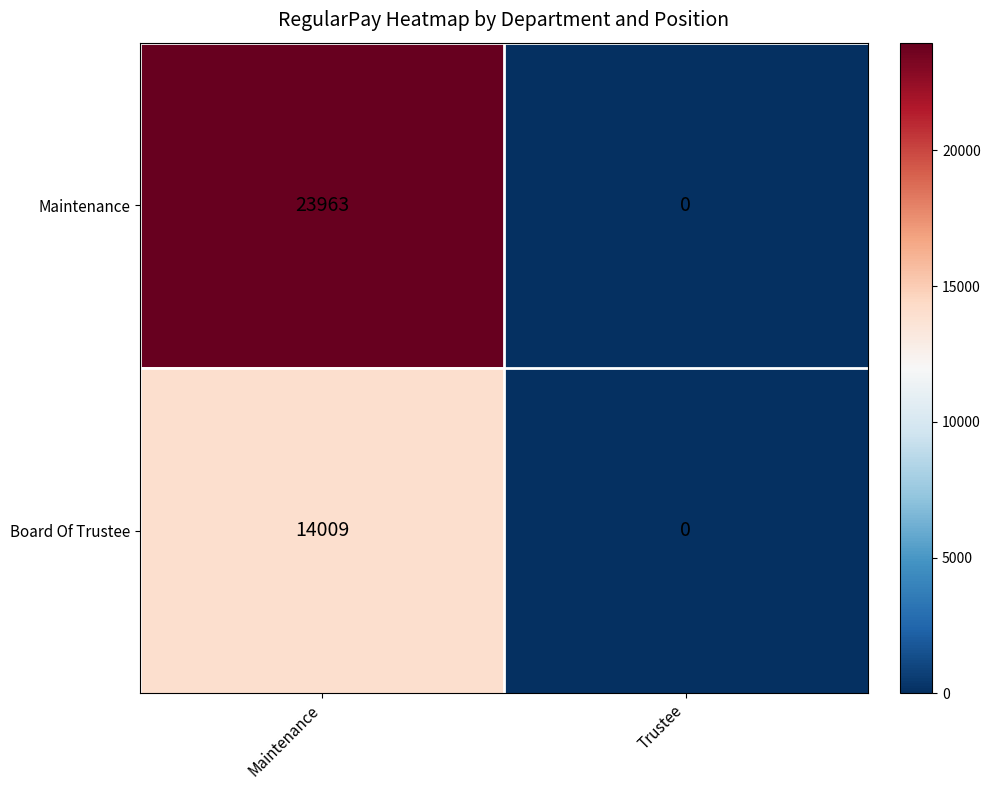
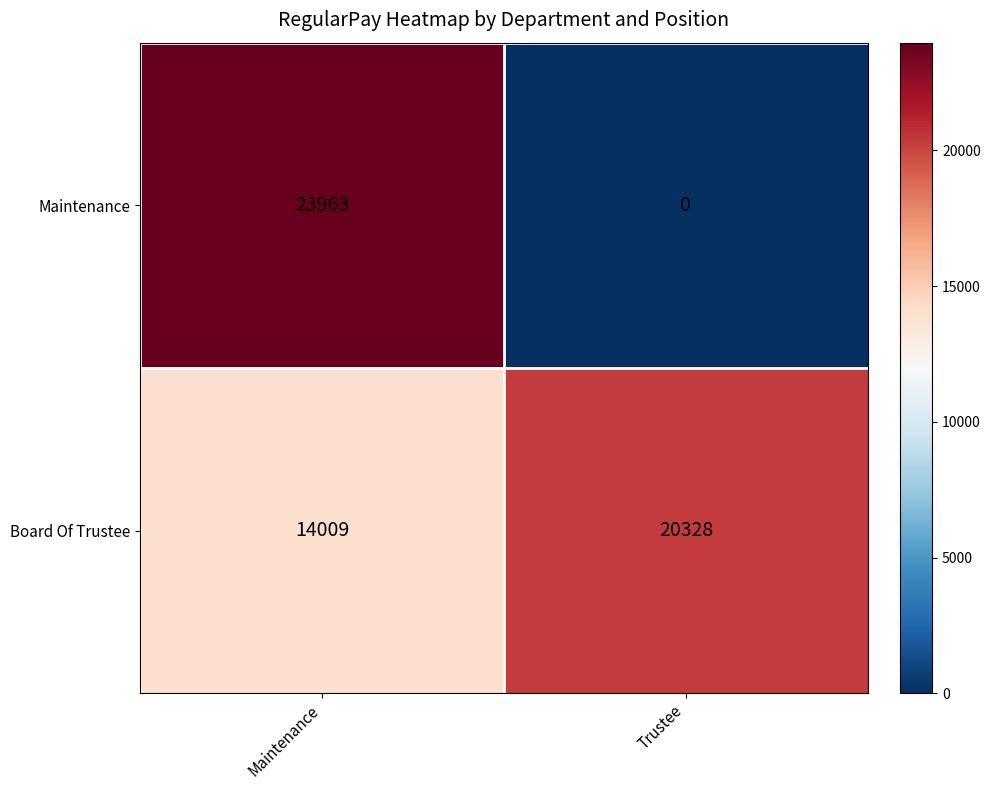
Board Of Trustee, Trustee: 0 -> 20328
